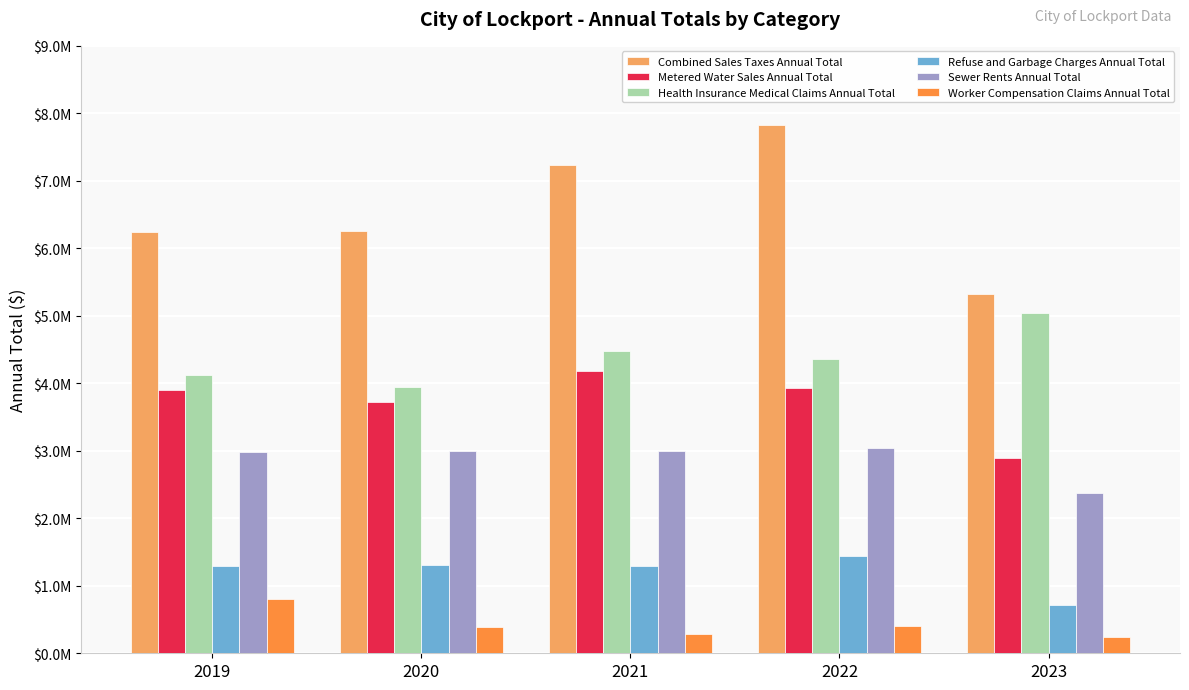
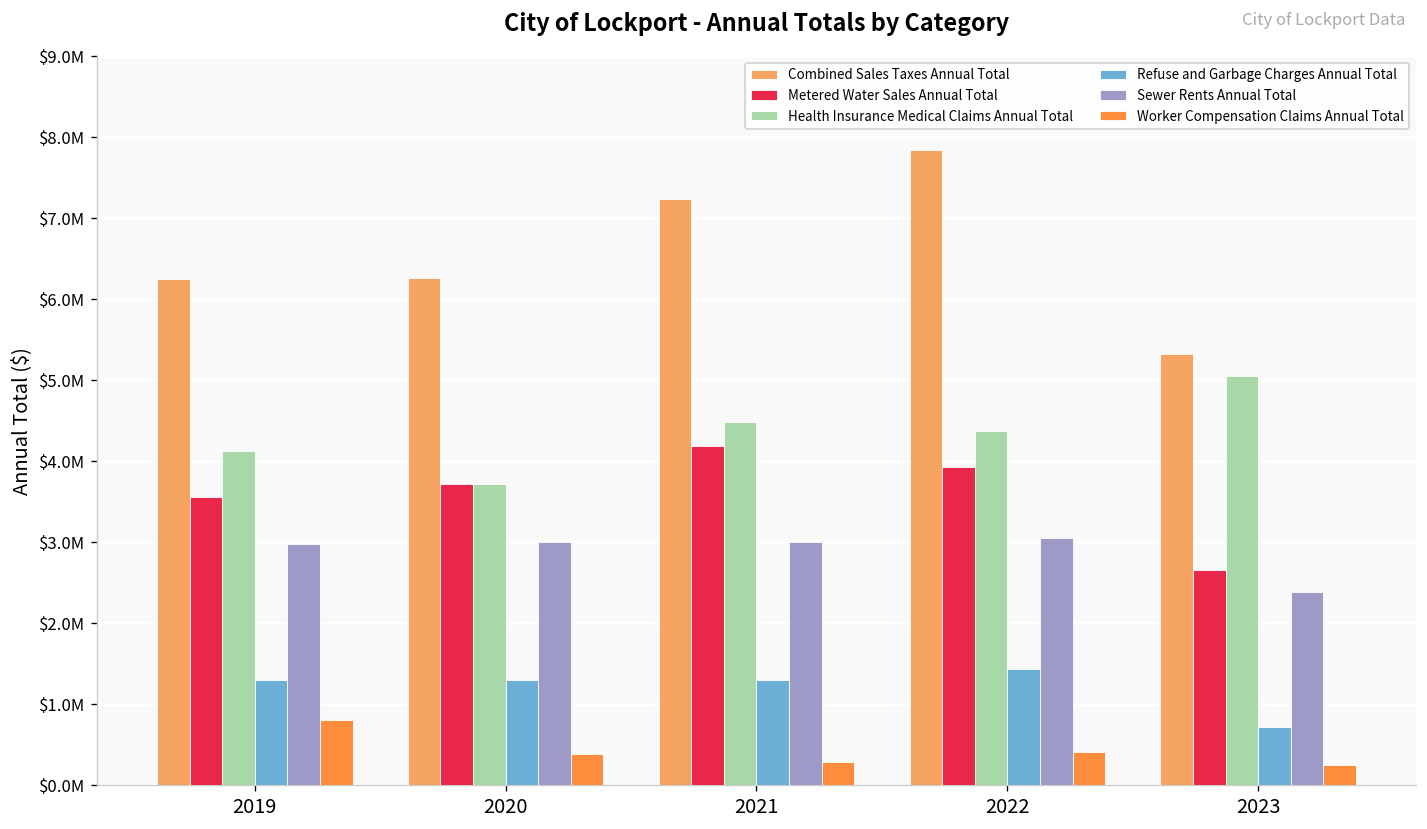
Metered Water Sales Annual Total, 2019: $3900000 -> $3600000
Health Insurance Medical Claims Annual Total, 2020: $3900000 -> $3700000
Metered Water Sales Annual Total, 2023: $2900000 -> $2700000
